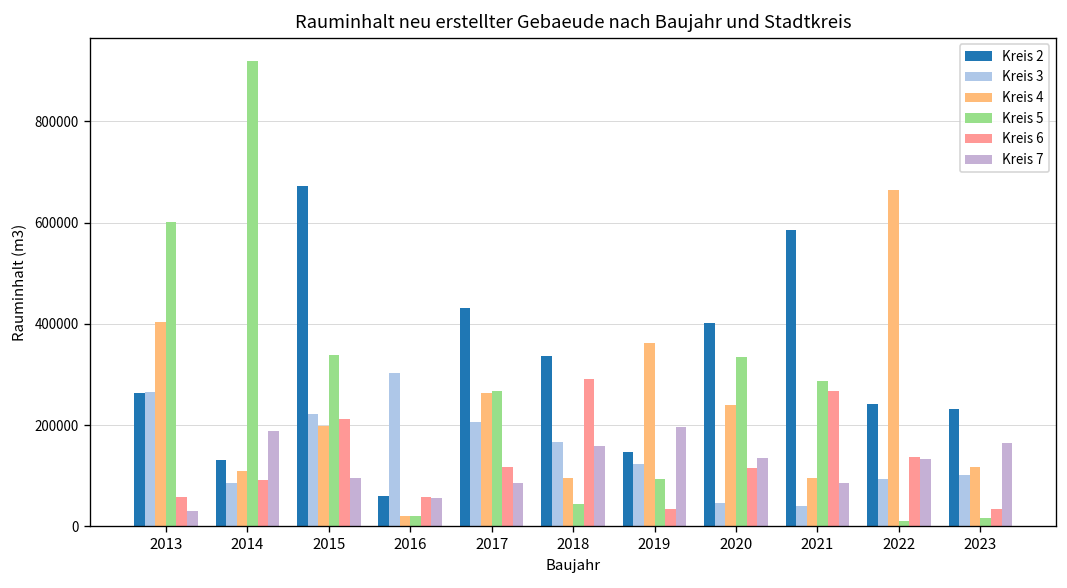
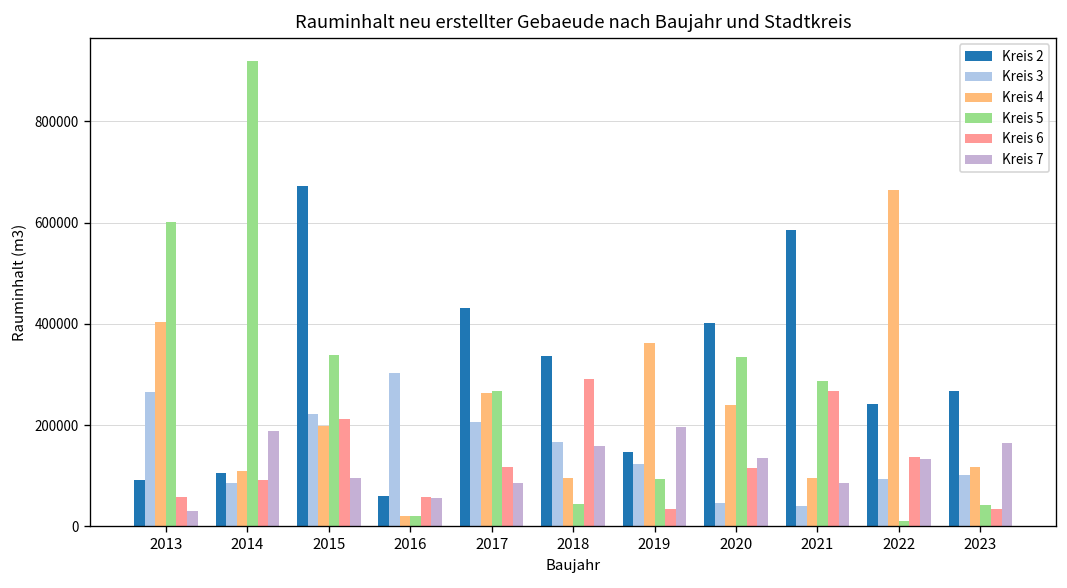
Kreis 2, 2013: 260000 -> 90000
Kreis 2, 2014: 130000 -> 110000
Kreis 2, 2023: 230000 -> 270000
Kreis 5, 2023: 20000 -> 40000
